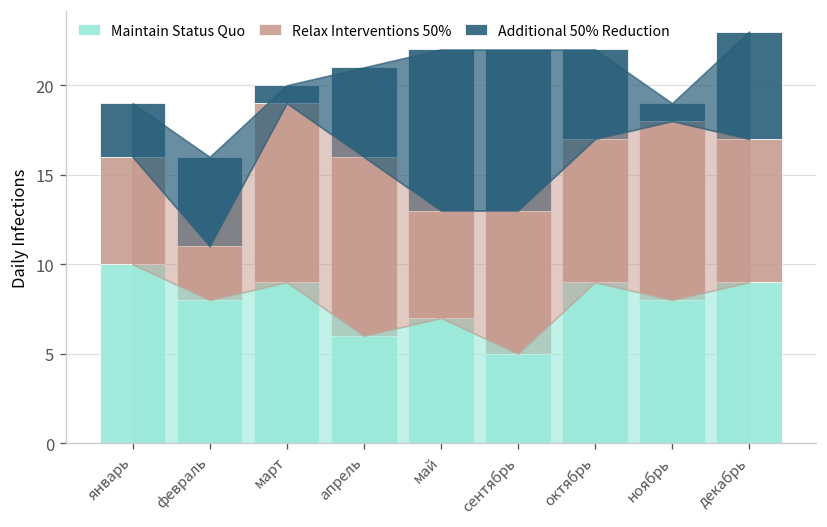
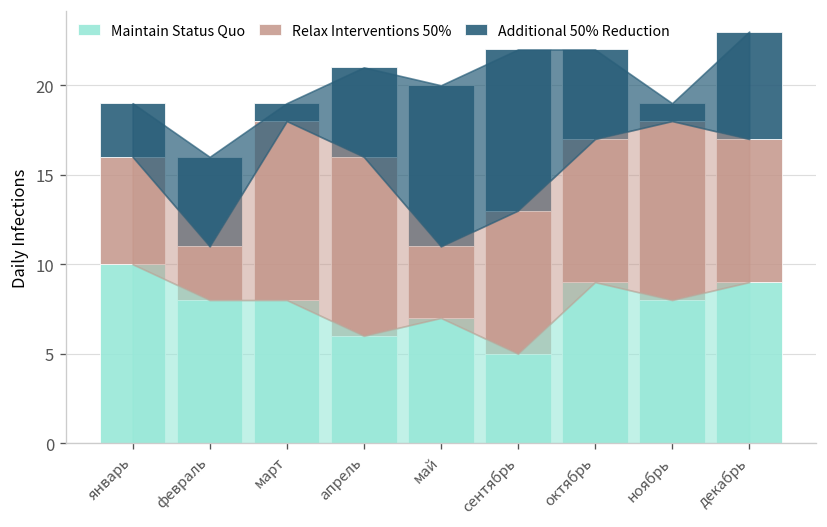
Maintain Status Quo, март: 9 -> 8
Relax Interventions 50%, май: 6 -> 4
